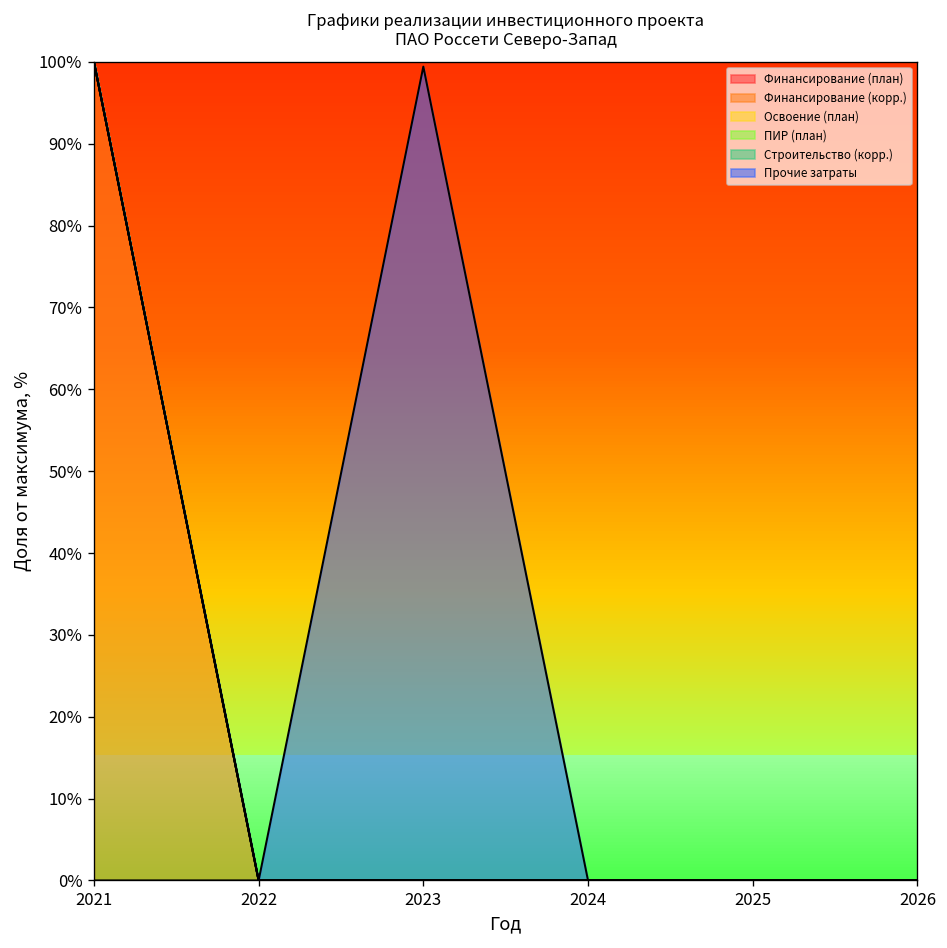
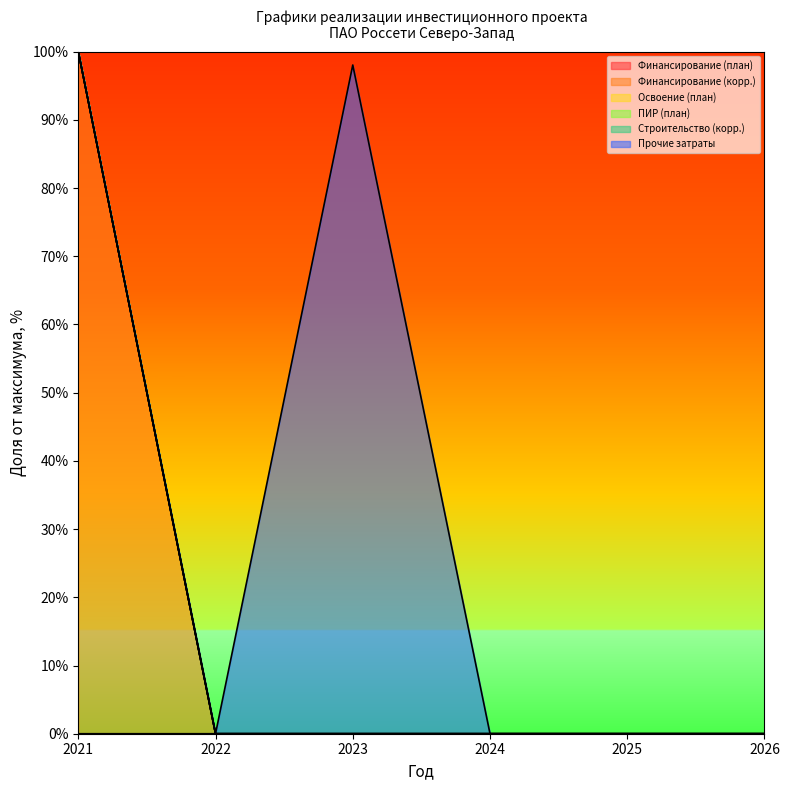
Прочие затраты, 2023: 99% -> 98%
